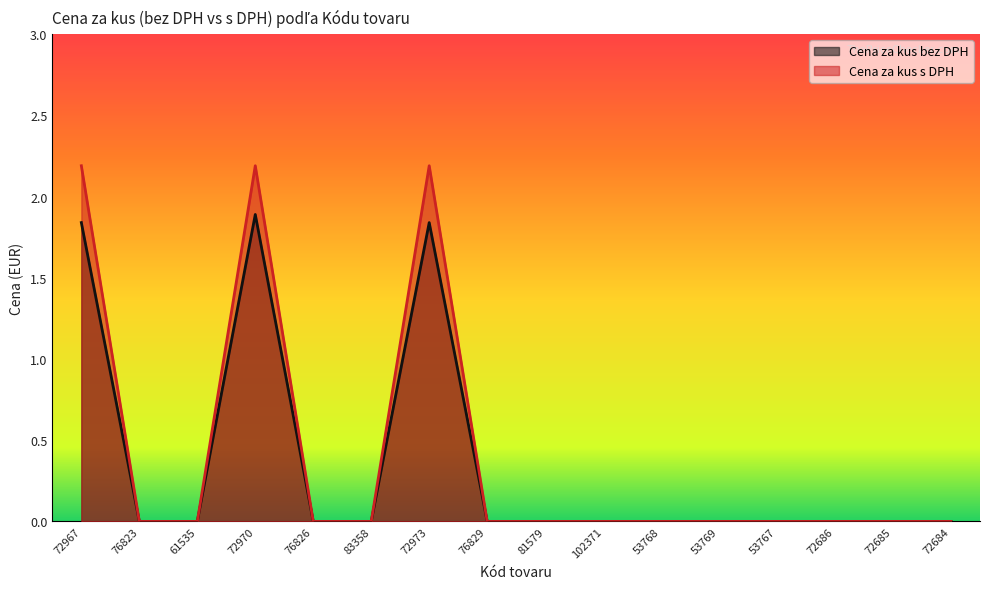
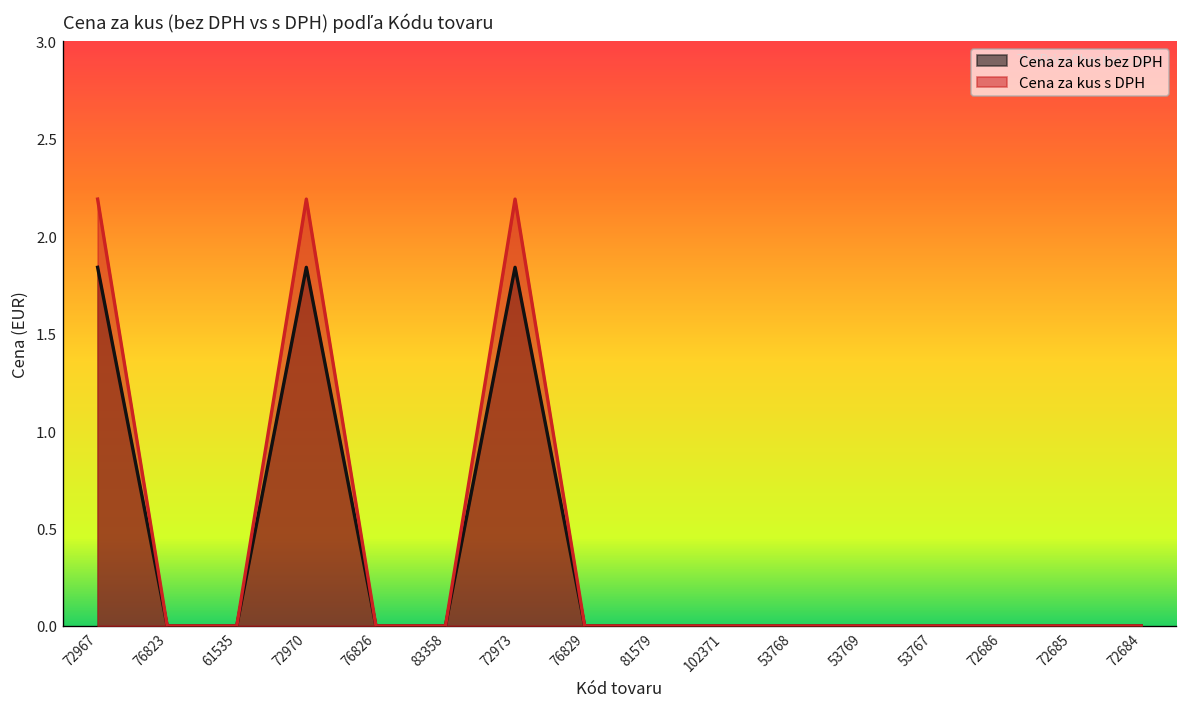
Cena za kus bez DPH, 72970: 1.89 -> 1.84
